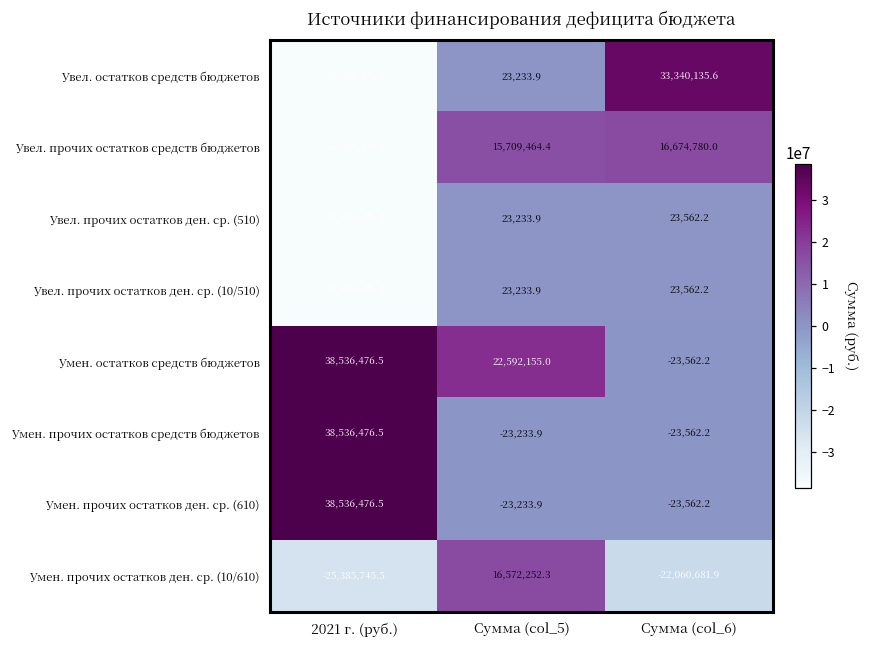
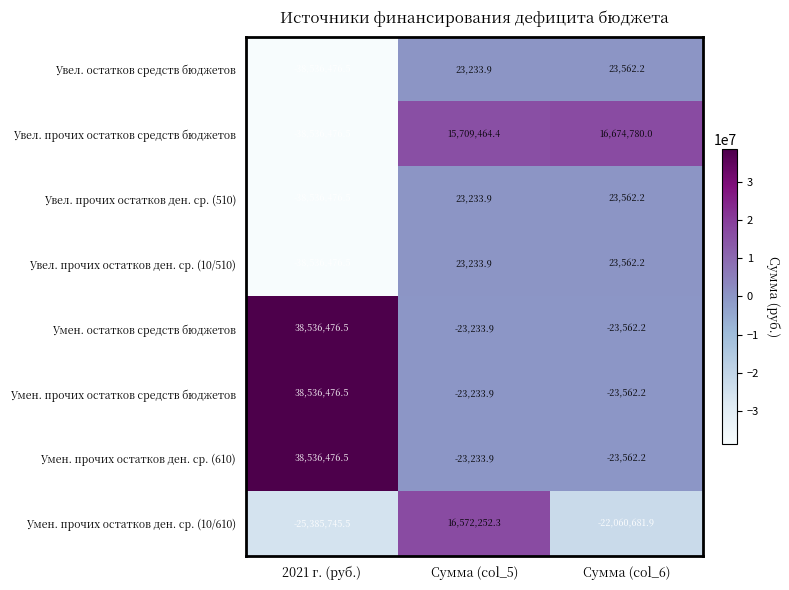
Увел. остатков средств бюджетов, Сумма (col_6): 33,340,135.6 -> 23,562.2
Умен. остатков средств бюджетов, Сумма (col_5): 22,592,155.0 -> -23,233.9
